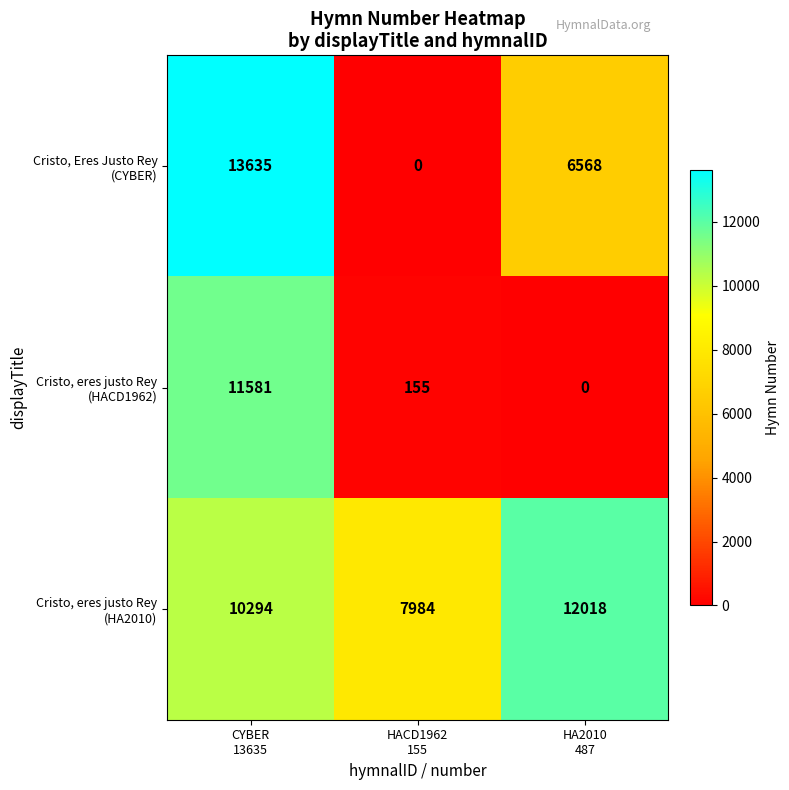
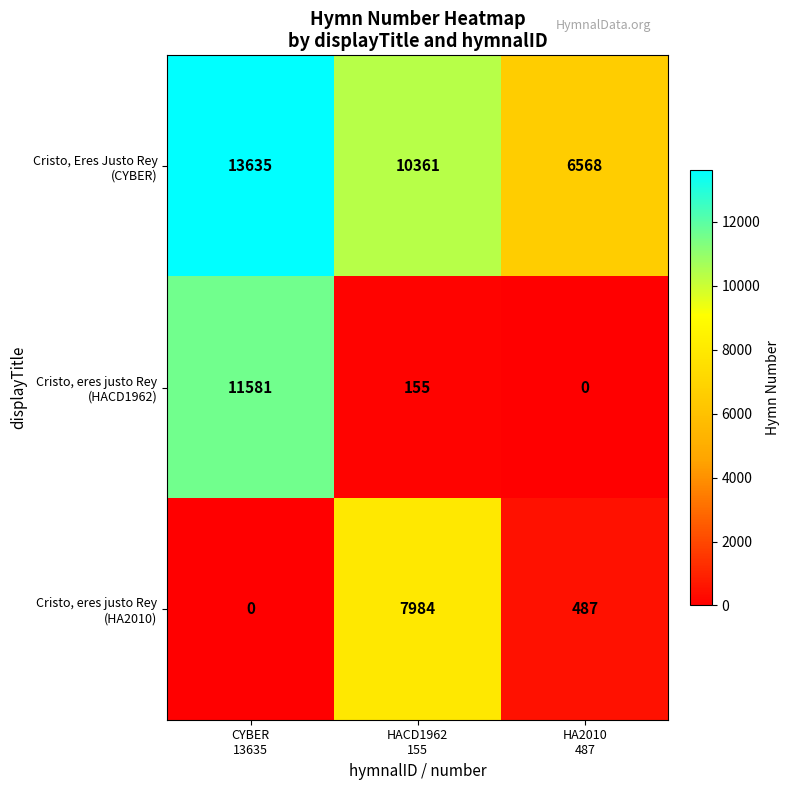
Cristo, Eres Justo Rey (CYBER), HACD1962 155: 0 -> 10361
Cristo, eres justo Rey (HA2010), CYBER 13635: 10294 -> 0
Cristo, eres justo Rey (HA2010), HA2010 487: 12018 -> 487
